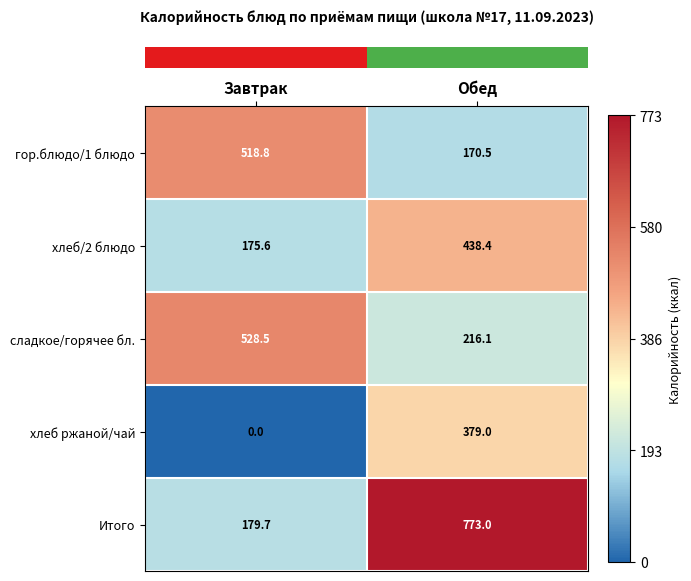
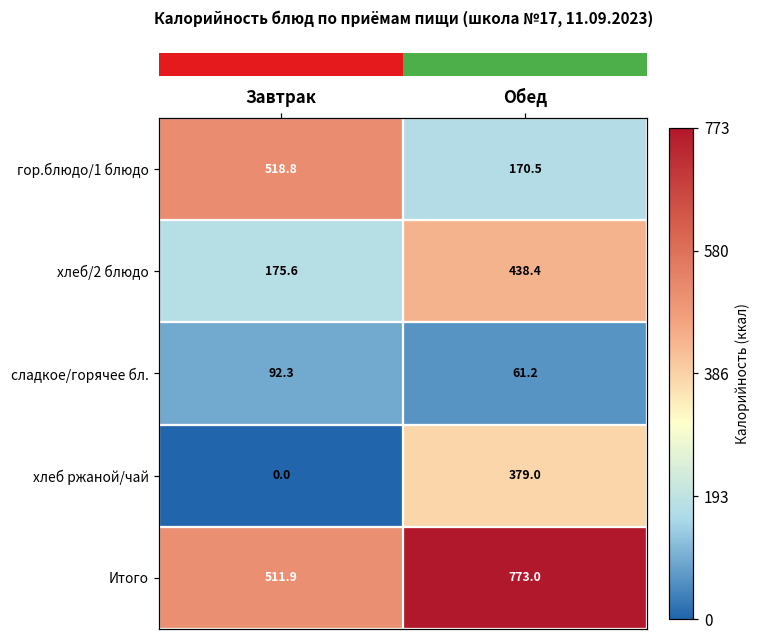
сладкое/горячее бл., Завтрак: 528.5 -> 92.3
сладкое/горячее бл., Обед: 216.1 -> 61.2
Итого, Завтрак: 179.7 -> 511.9
